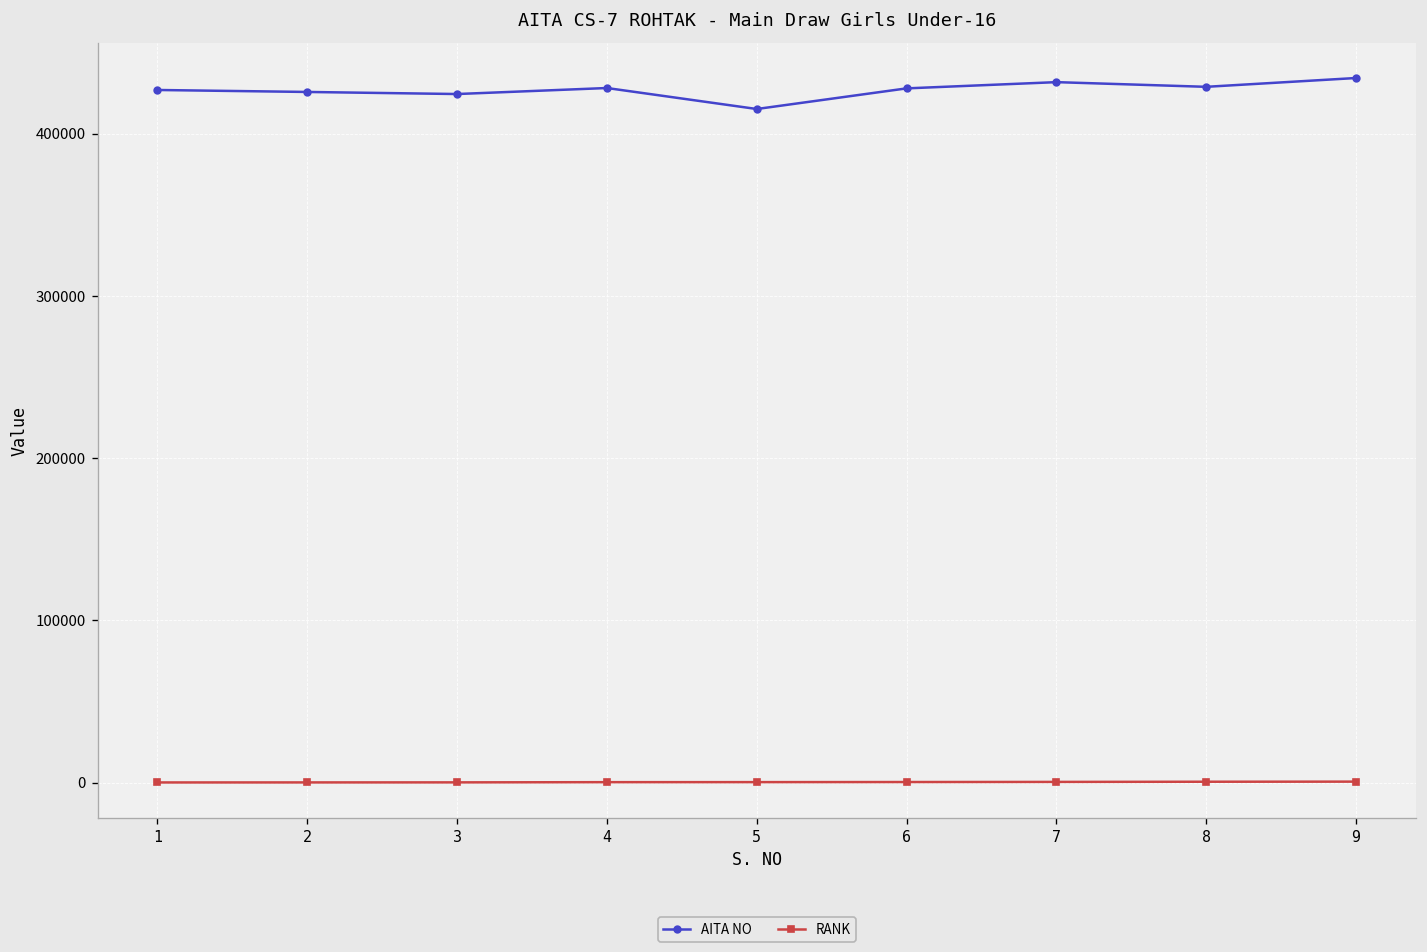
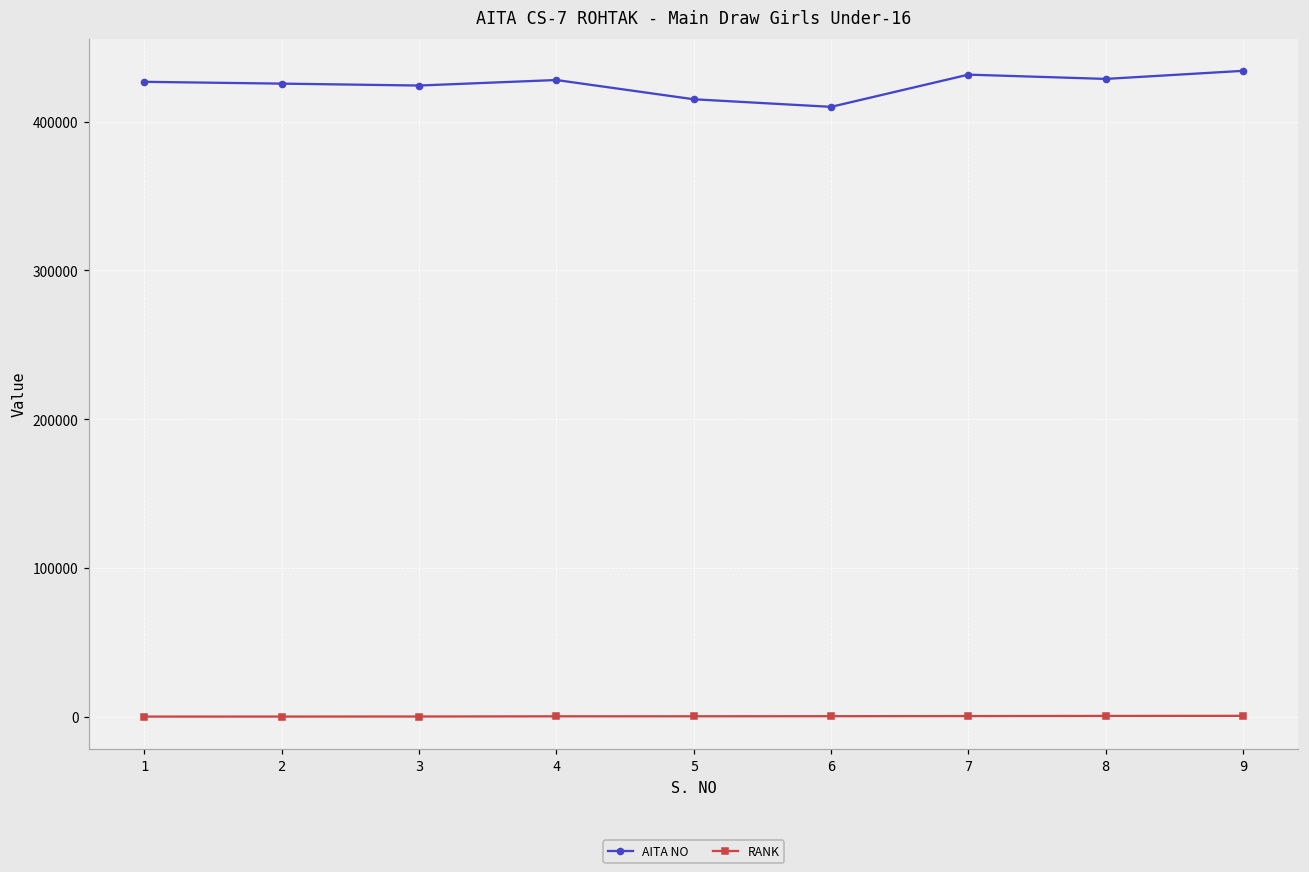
AITA NO, 6: 428000 -> 410000
